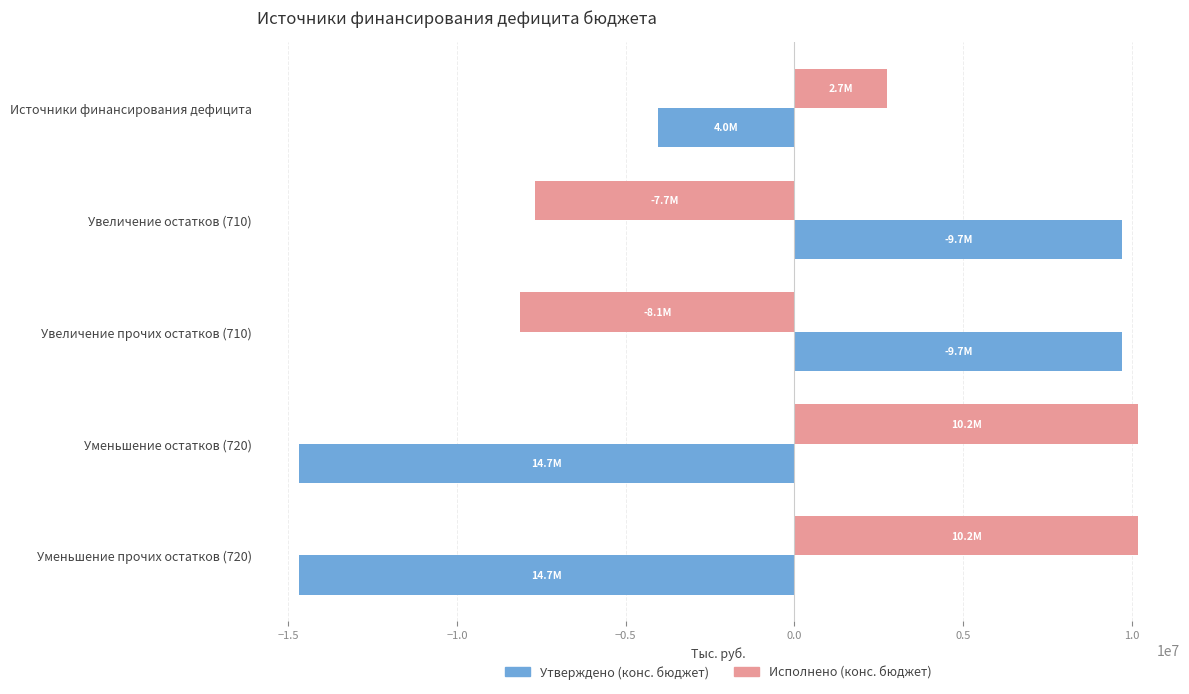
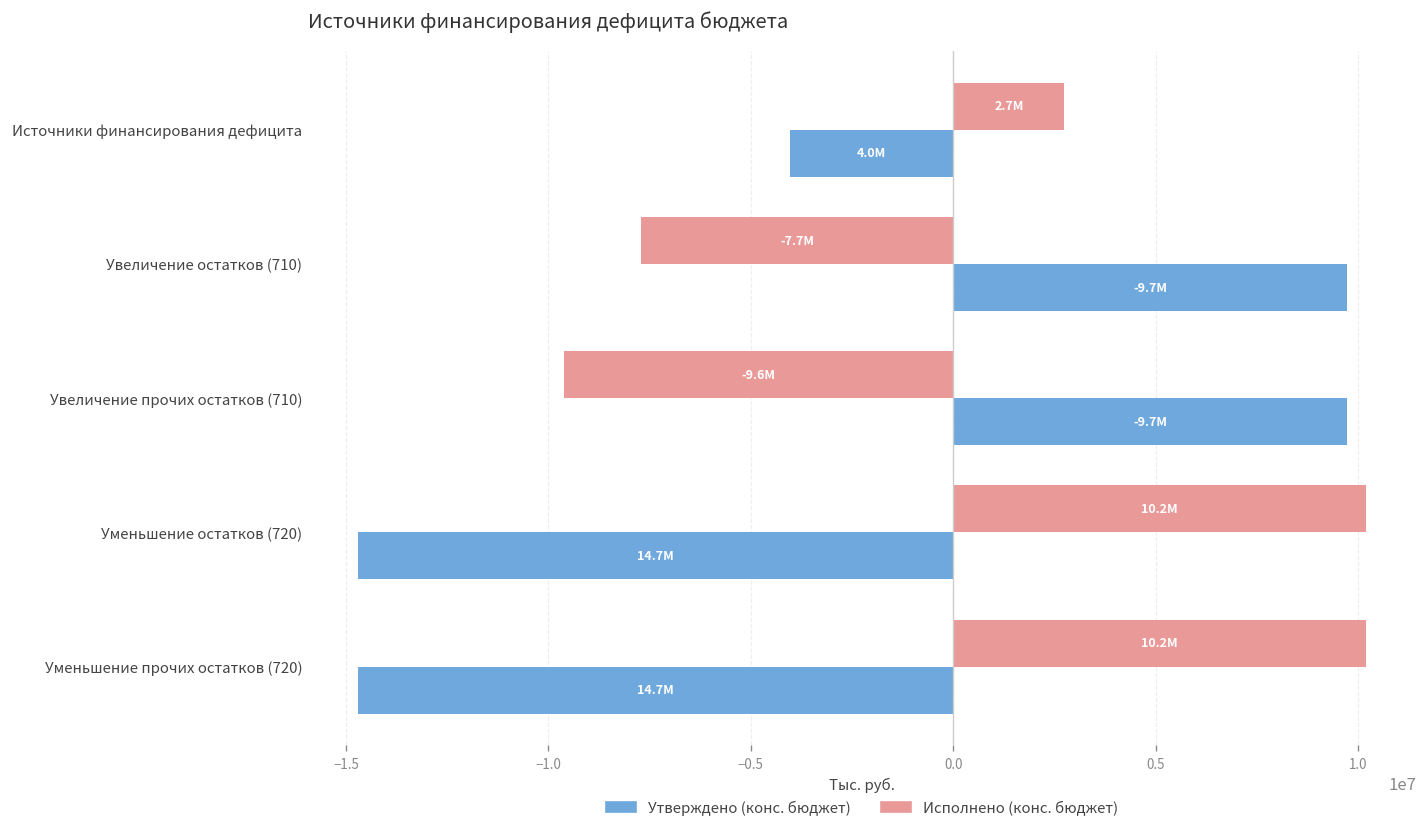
Исполнено (конс. бюджет), Увеличение прочих остатков (710): -8.1M -> -9.6M
